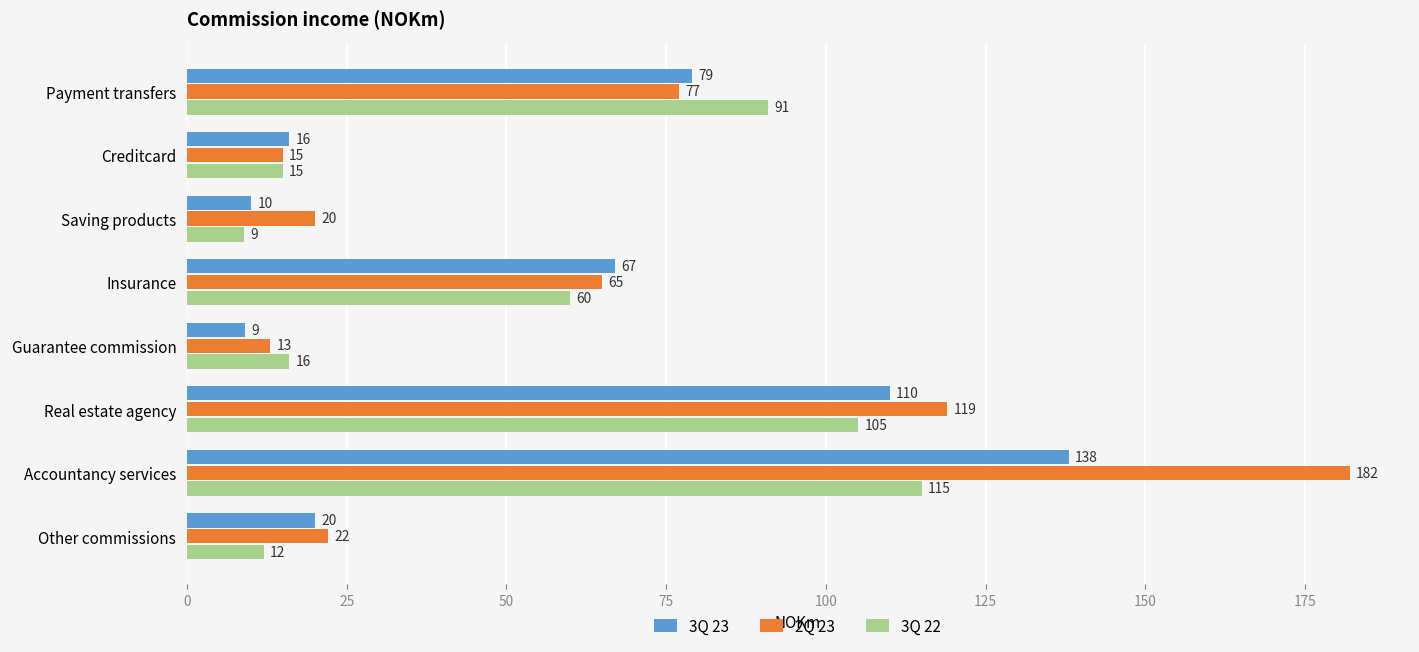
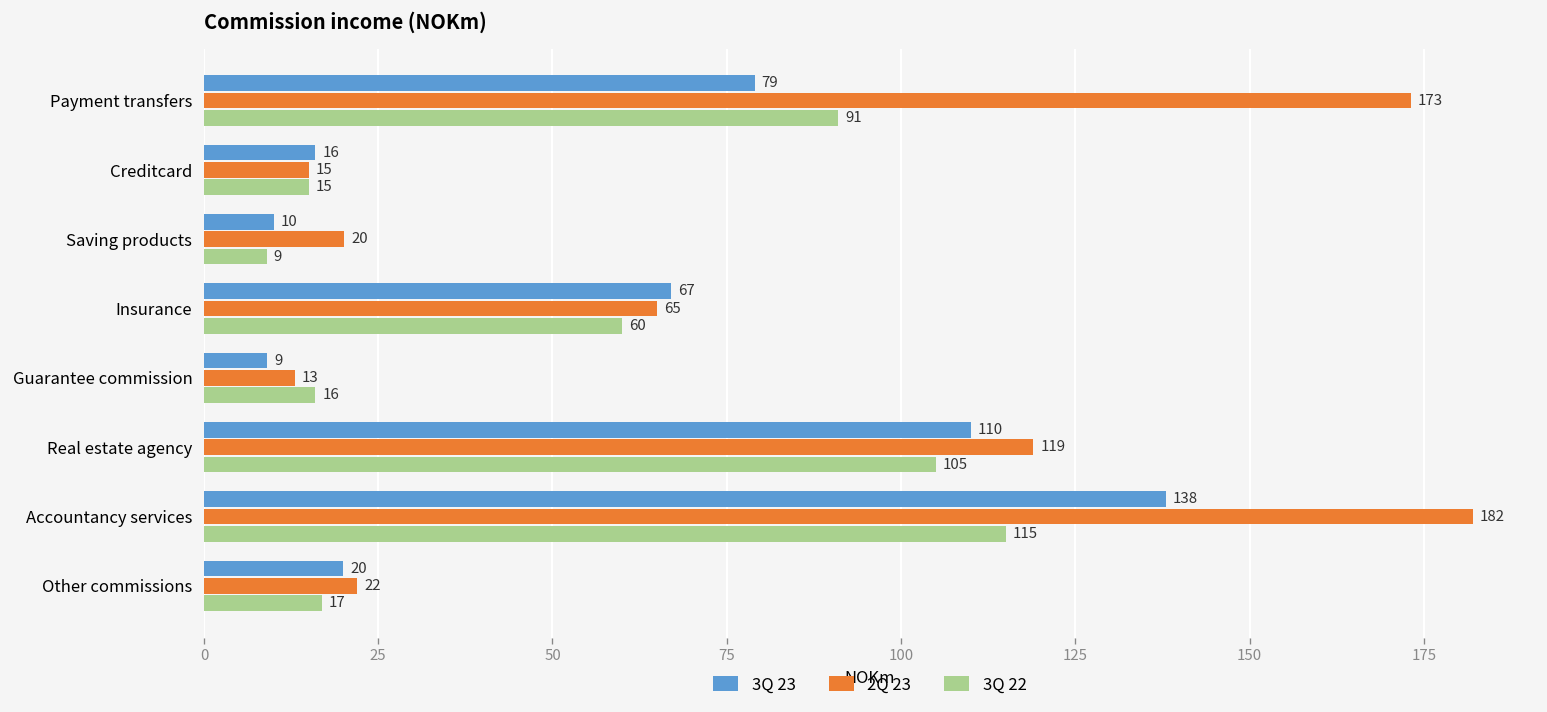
2Q 23, Payment transfers: 77 -> 173
3Q 22, Other commissions: 12 -> 17
